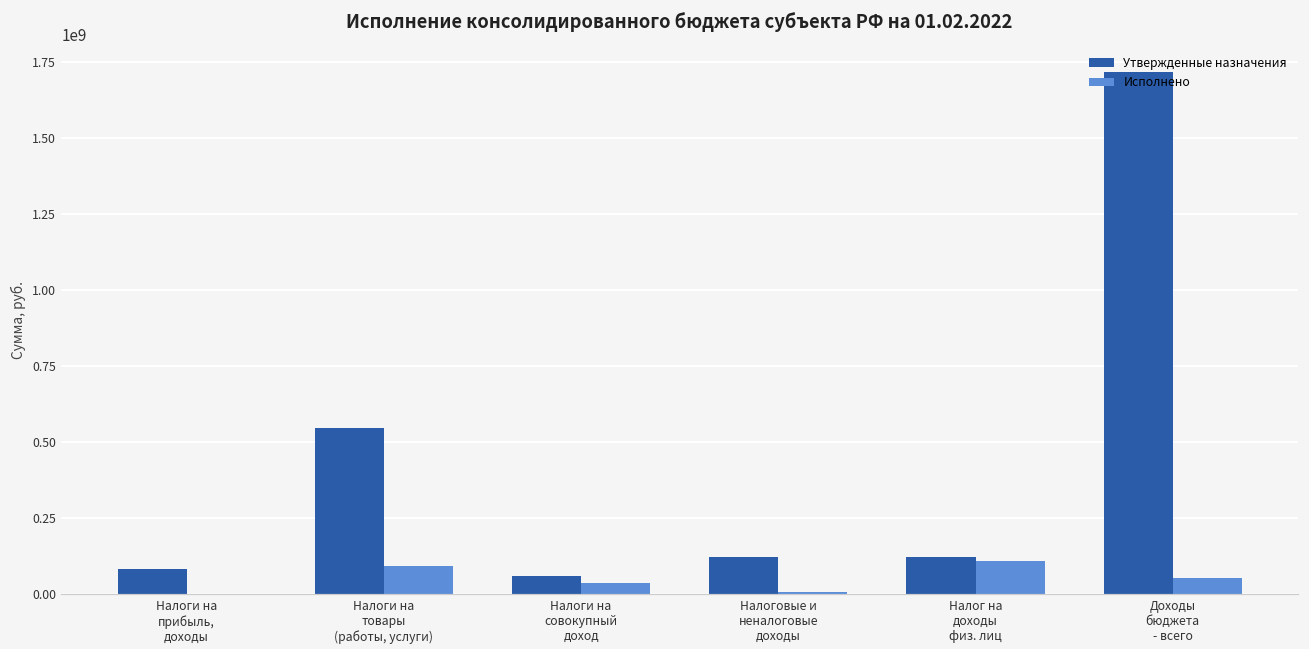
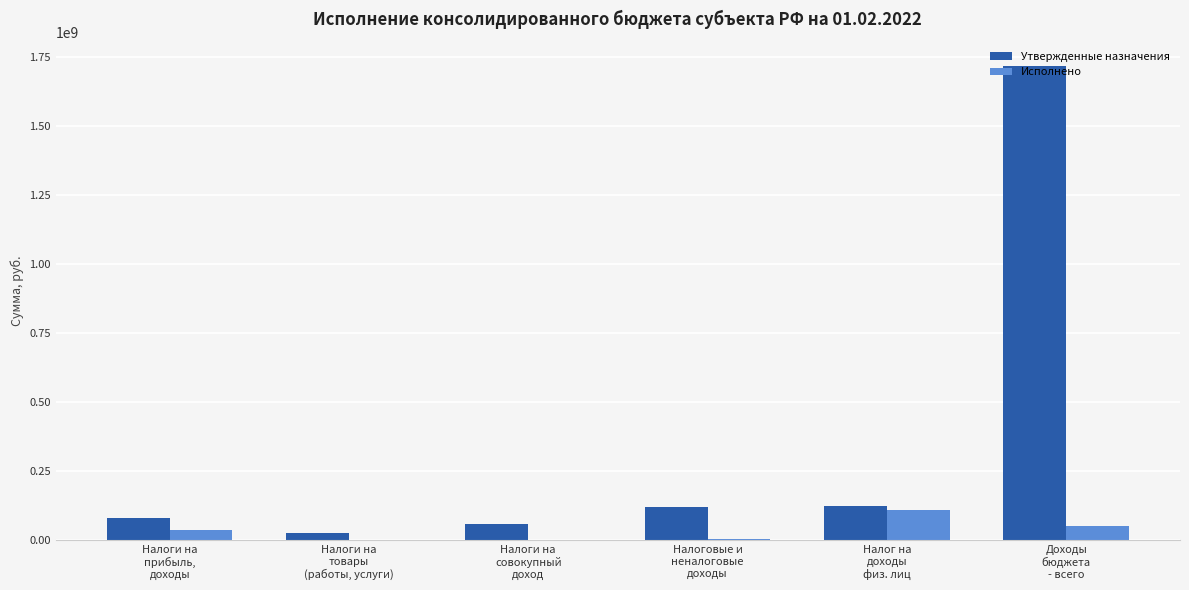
Исполнено, Налоги на прибыль, доходы: 0 -> 40000000
Утвержденные назначения, Налоги на товары (работы, услуги): 550000000 -> 30000000
Исполнено, Налоги на товары (работы, услуги): 90000000 -> 0
Исполнено, Налоги на совокупный доход: 40000000 -> 0
